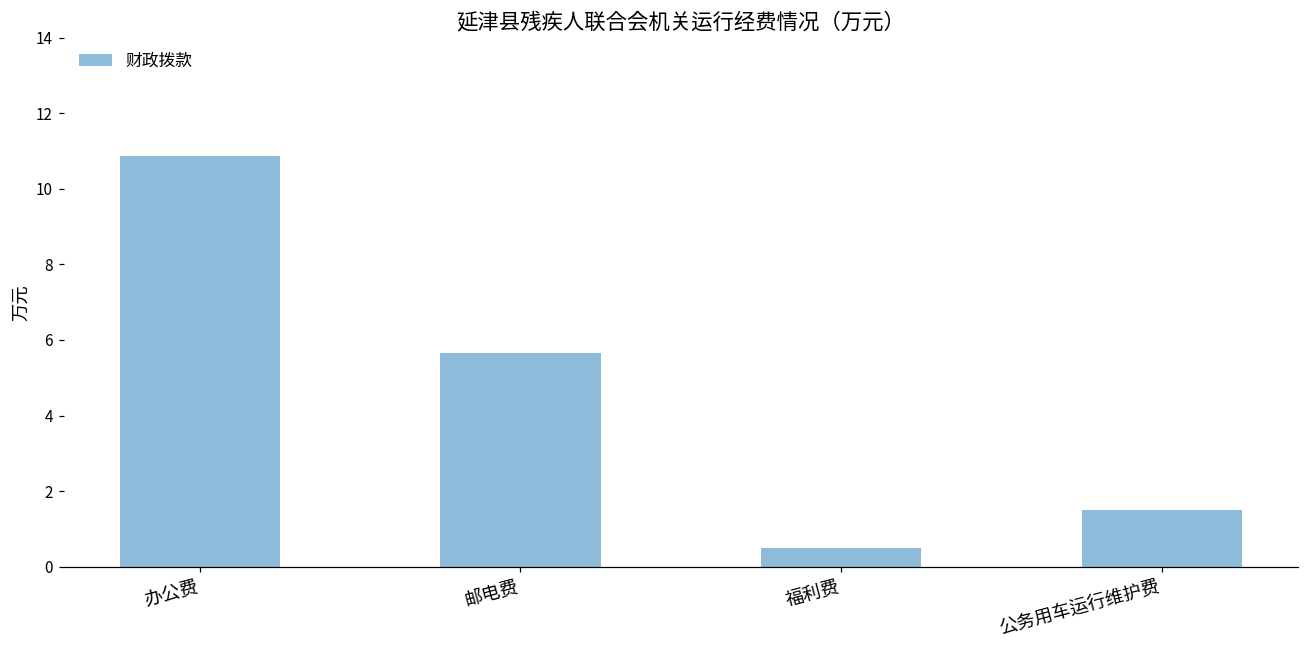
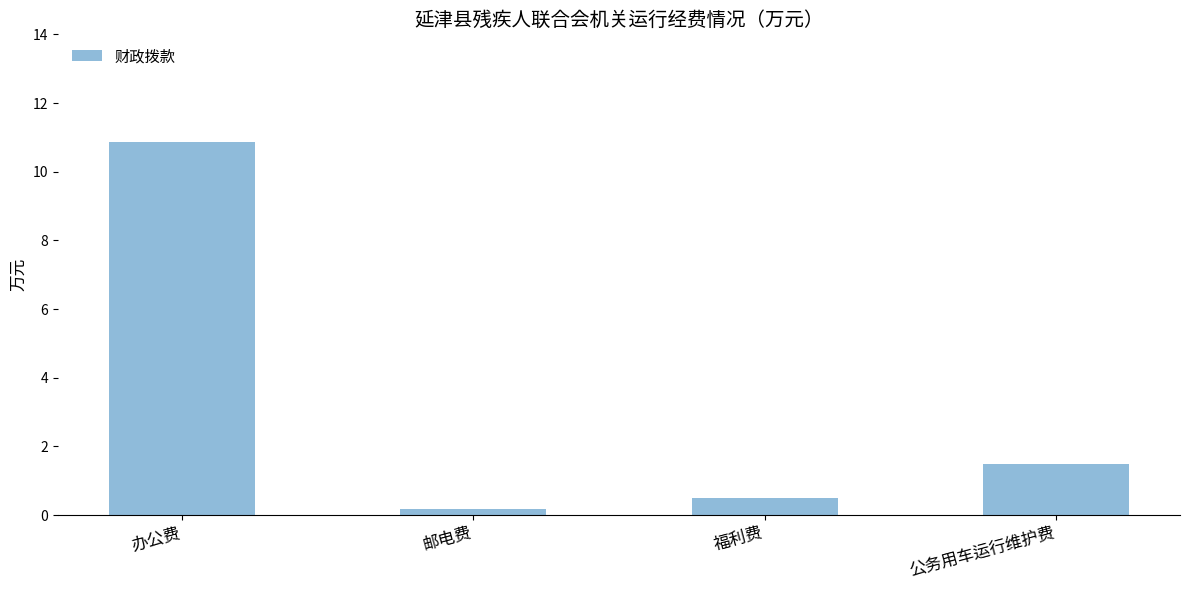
邮电费: 5.7 -> 0.2
